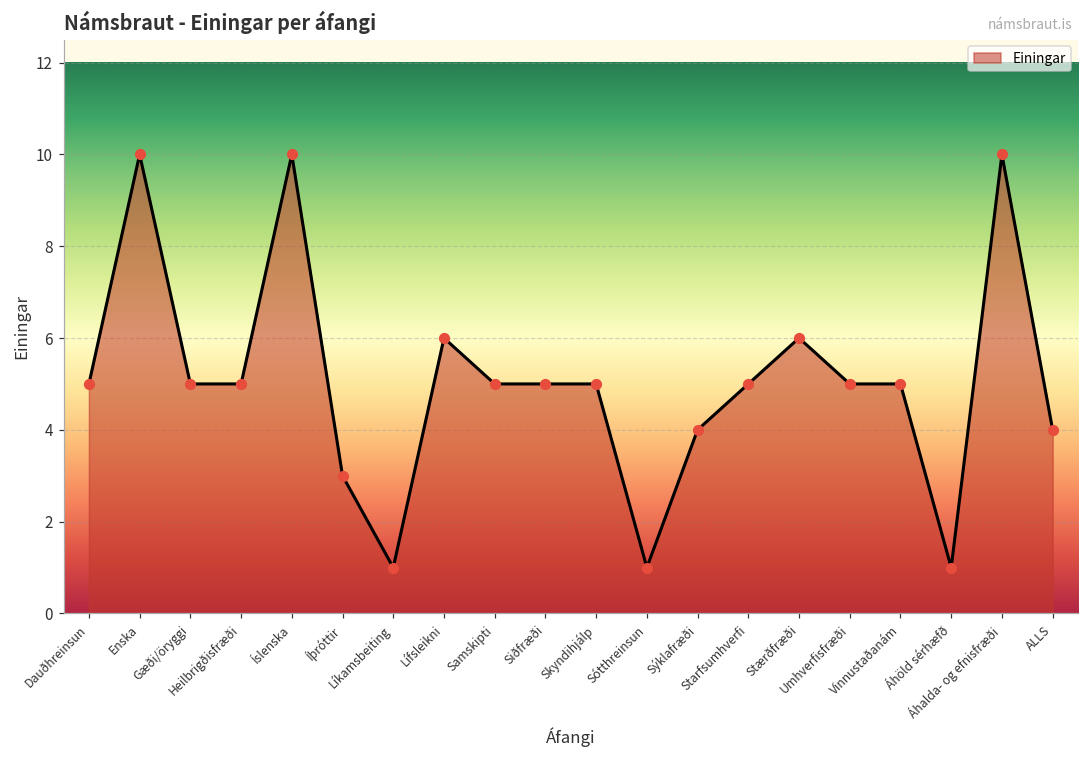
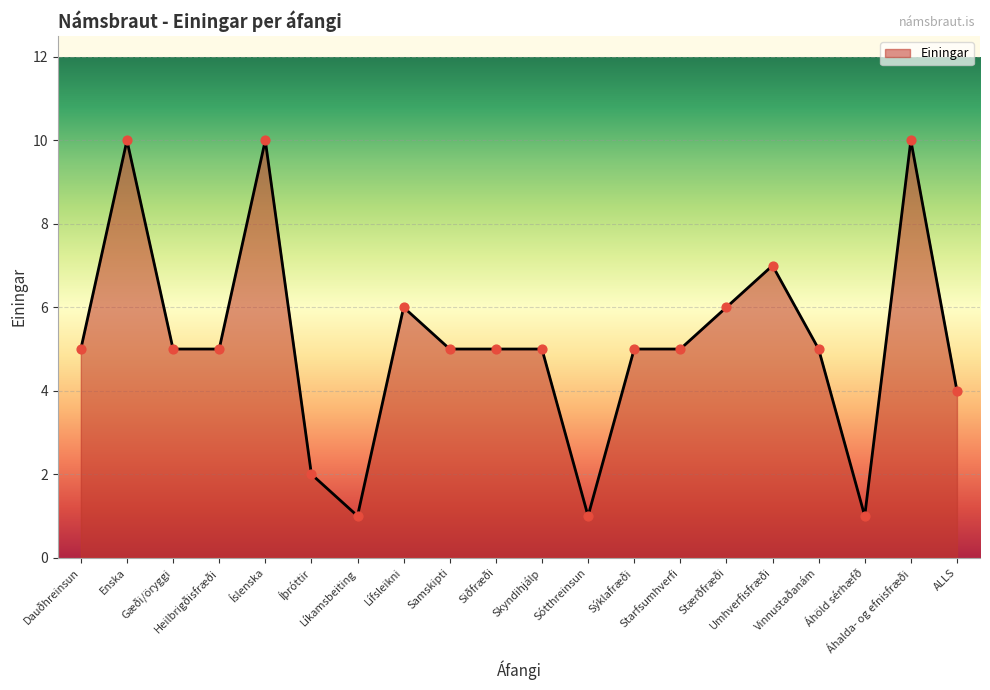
Íþróttir: 3 -> 2
Sýklafræði: 4 -> 5
Umhverfisfræði: 5 -> 7
